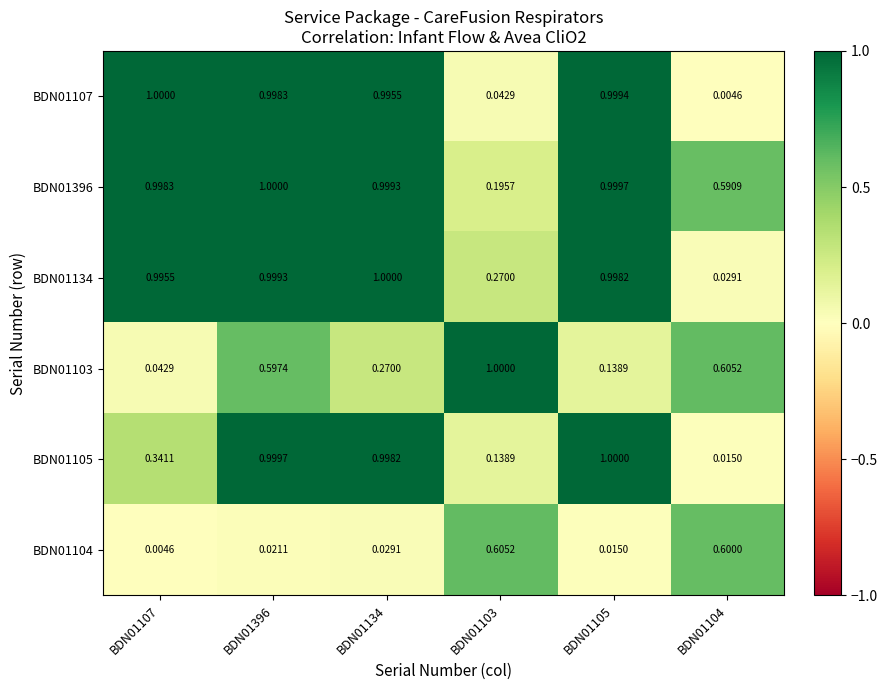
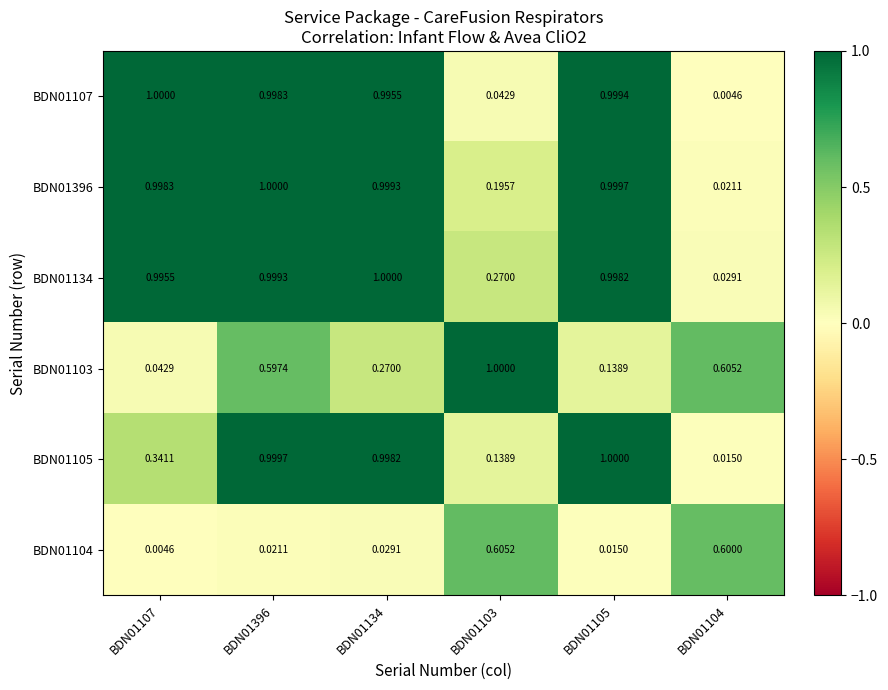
BDN01396, BDN01104: 0.5909 -> 0.0211
